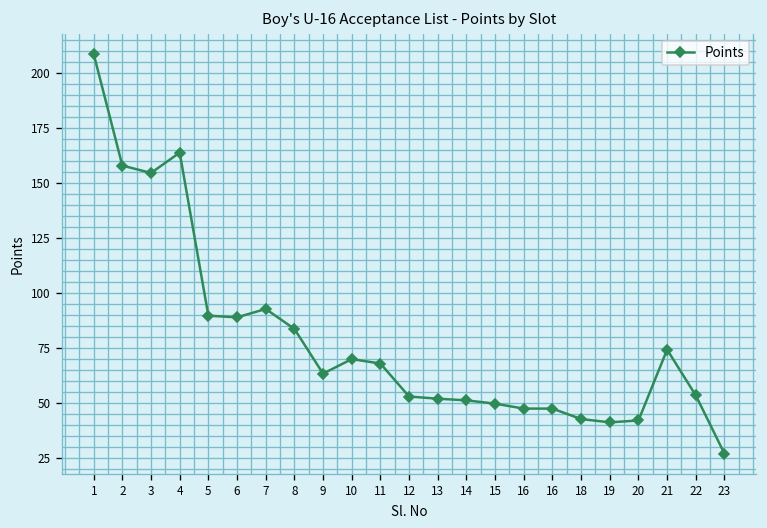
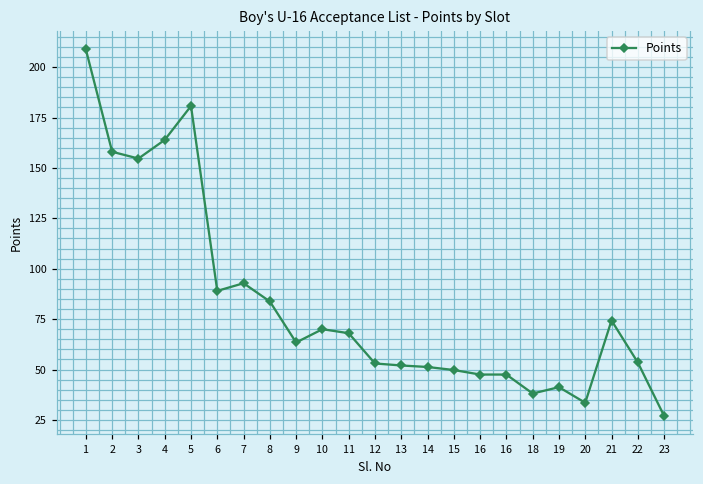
5: 90 -> 181
18: 43 -> 38
20: 42 -> 34
